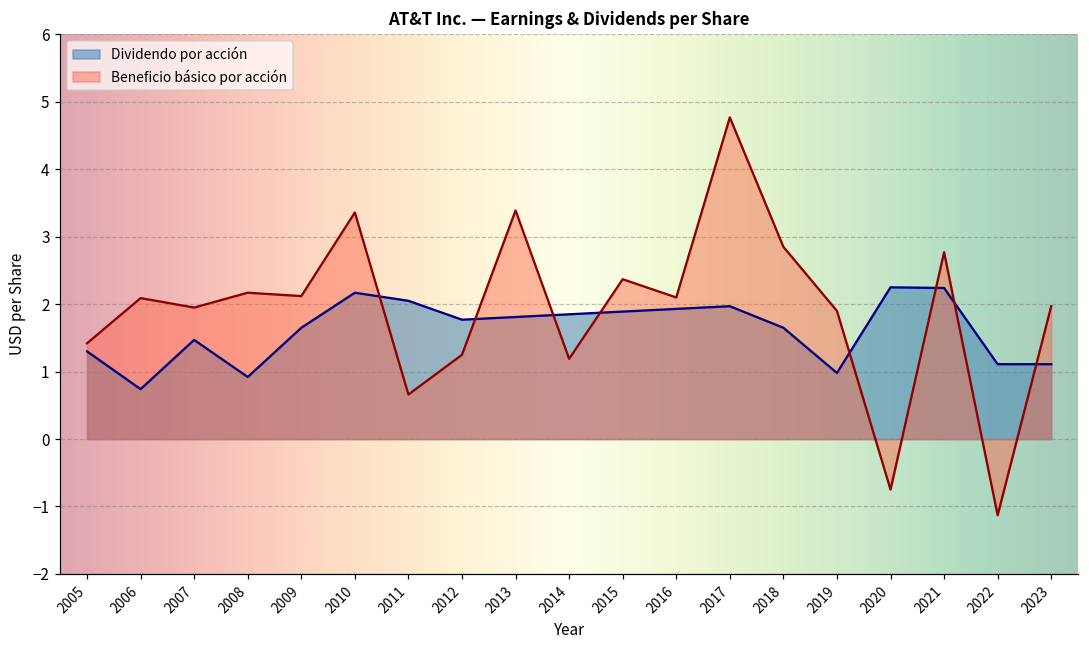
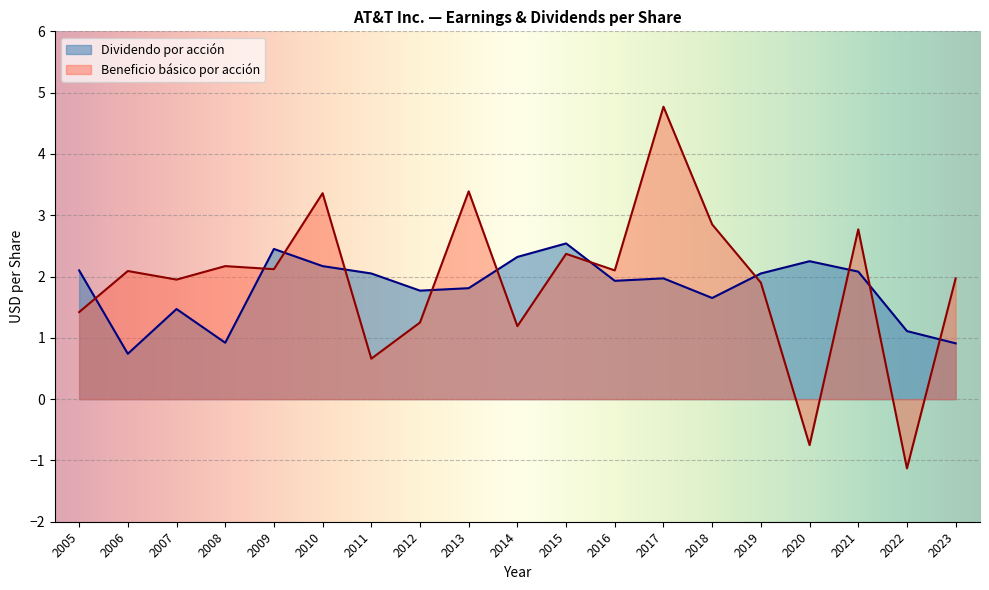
Dividendo por acción, 2005: 1.3 -> 2.1
Dividendo por acción, 2009: 1.7 -> 2.5
Dividendo por acción, 2014: 1.9 -> 2.3
Dividendo por acción, 2015: 1.9 -> 2.5
Dividendo por acción, 2019: 1.0 -> 2.1
Dividendo por acción, 2021: 2.2 -> 2.1
Dividendo por acción, 2023: 1.1 -> 0.9
